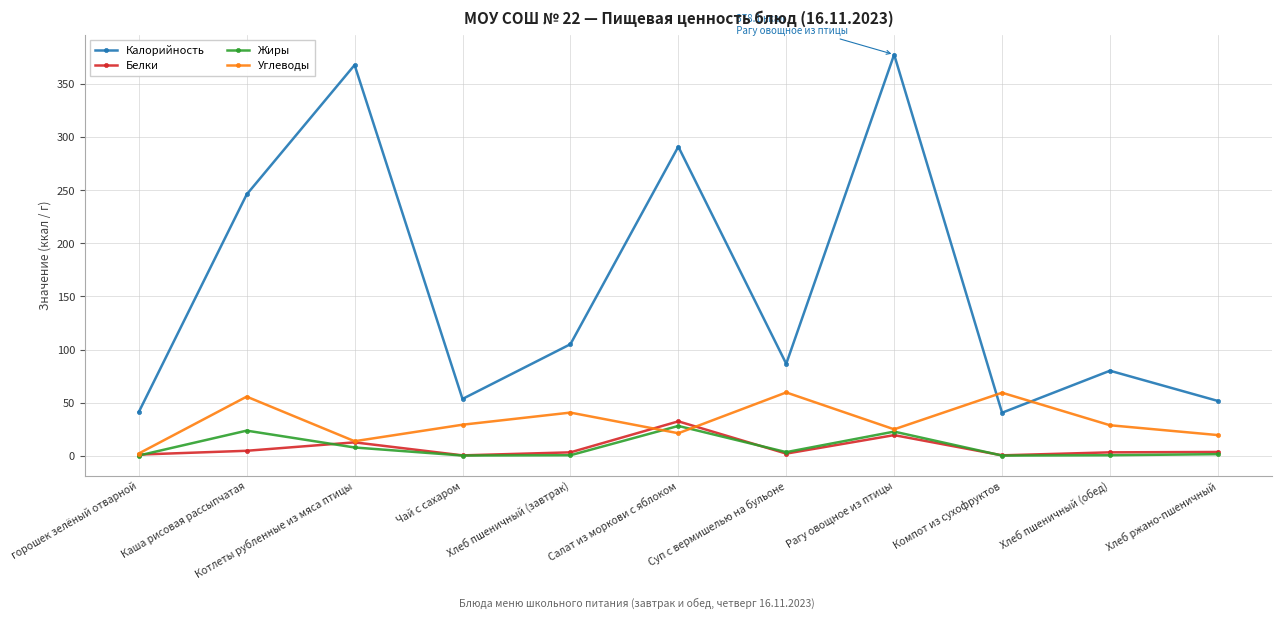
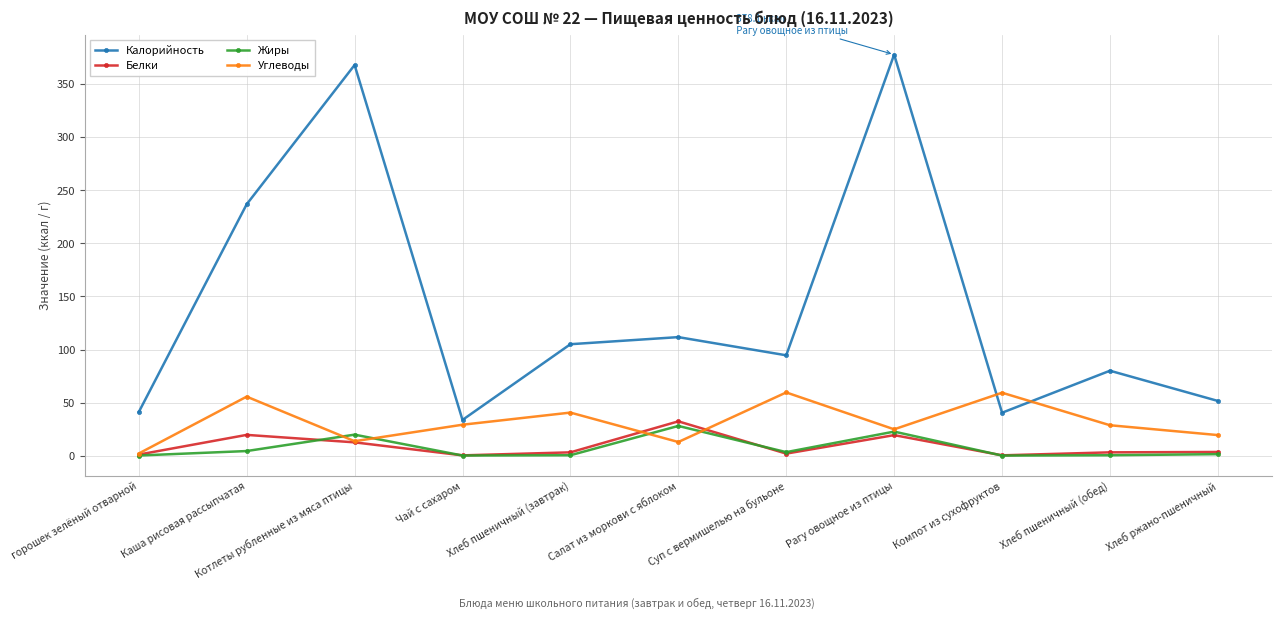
Калорийность, Каша рисовая рассыпчатая: 246 -> 237
Белки, Каша рисовая рассыпчатая: 5 -> 20
Жиры, Каша рисовая рассыпчатая: 24 -> 4
Жиры, Котлеты рубленные из мяса птицы: 8 -> 20
Калорийность, Чай с сахаром: 53 -> 34
Калорийность, Салат из моркови с яблоком: 291 -> 112
Углеводы, Салат из моркови с яблоком: 21 -> 13
Калорийность, Суп с вермишелью на бульоне: 87 -> 95
